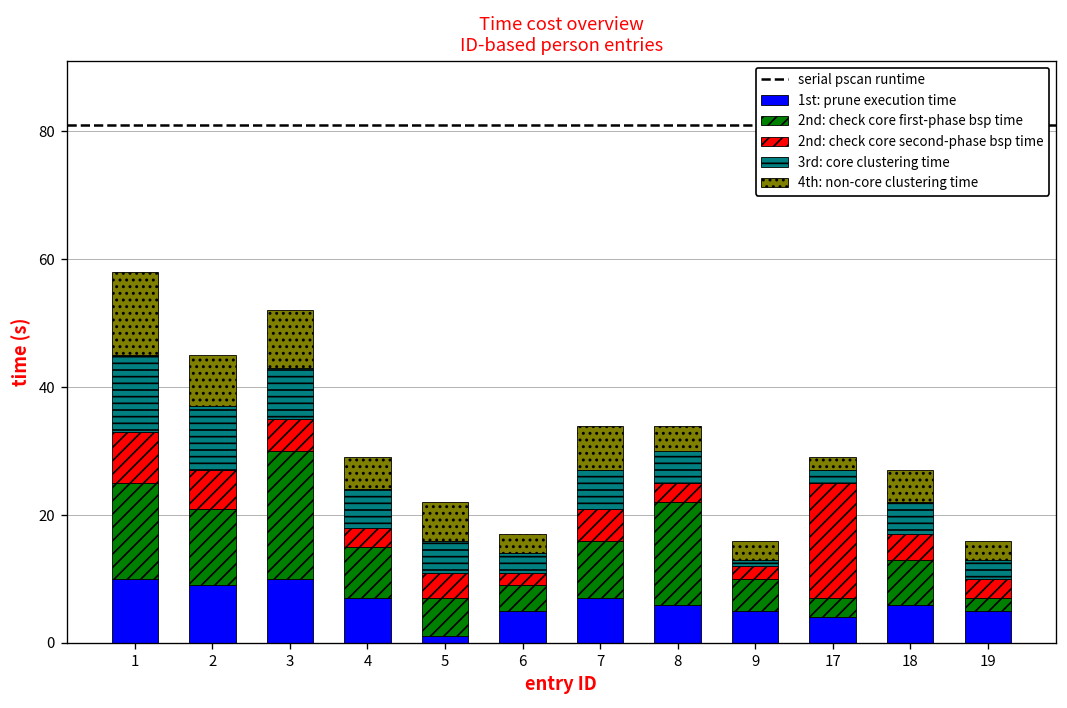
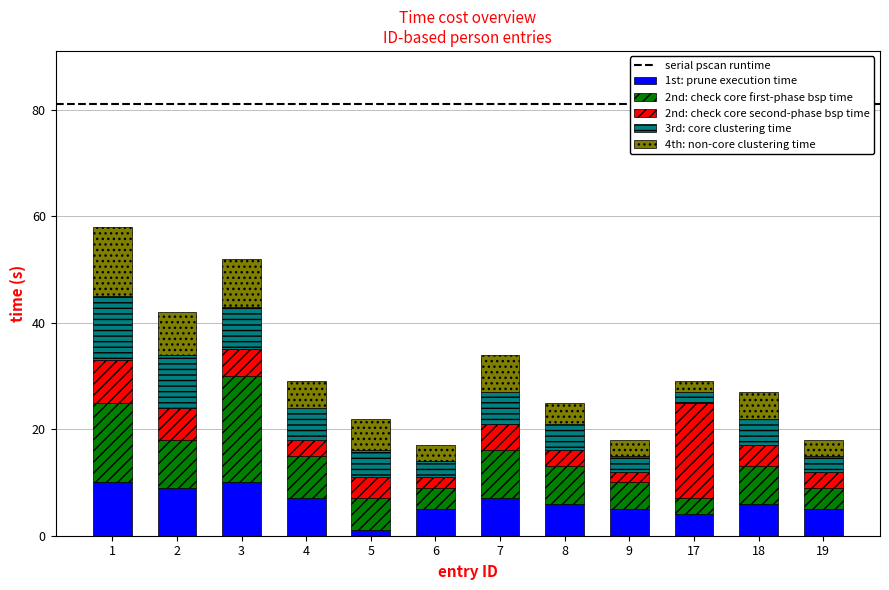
2nd: check core first-phase bsp time, 2: 12 -> 9
2nd: check core first-phase bsp time, 8: 16 -> 7
3rd: core clustering time, 9: 1 -> 3
2nd: check core first-phase bsp time, 19: 2 -> 4
